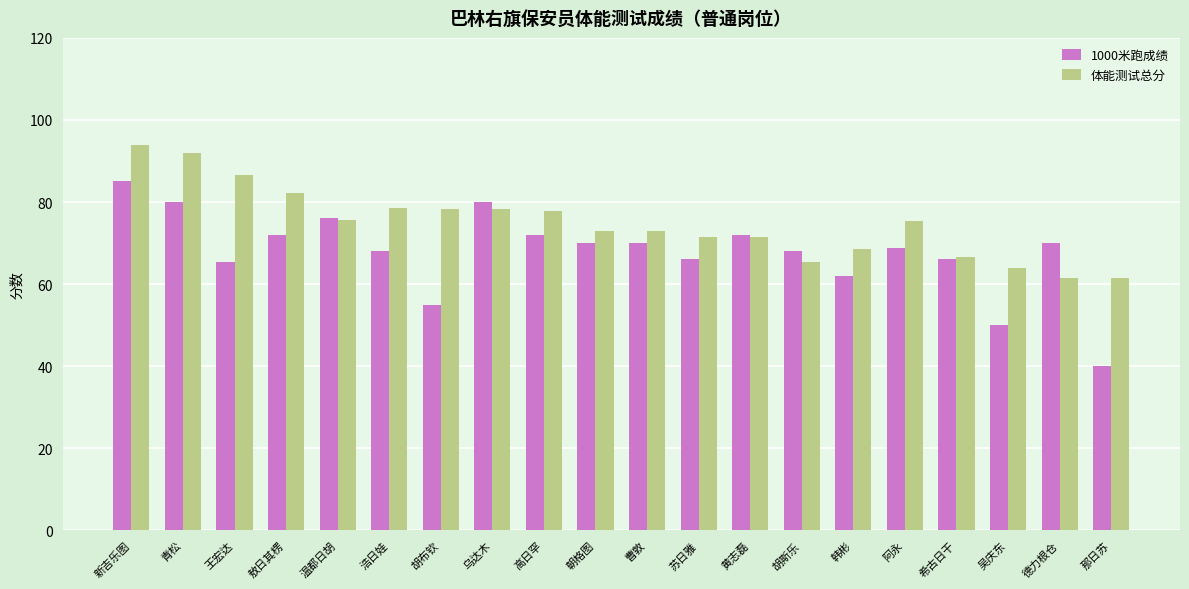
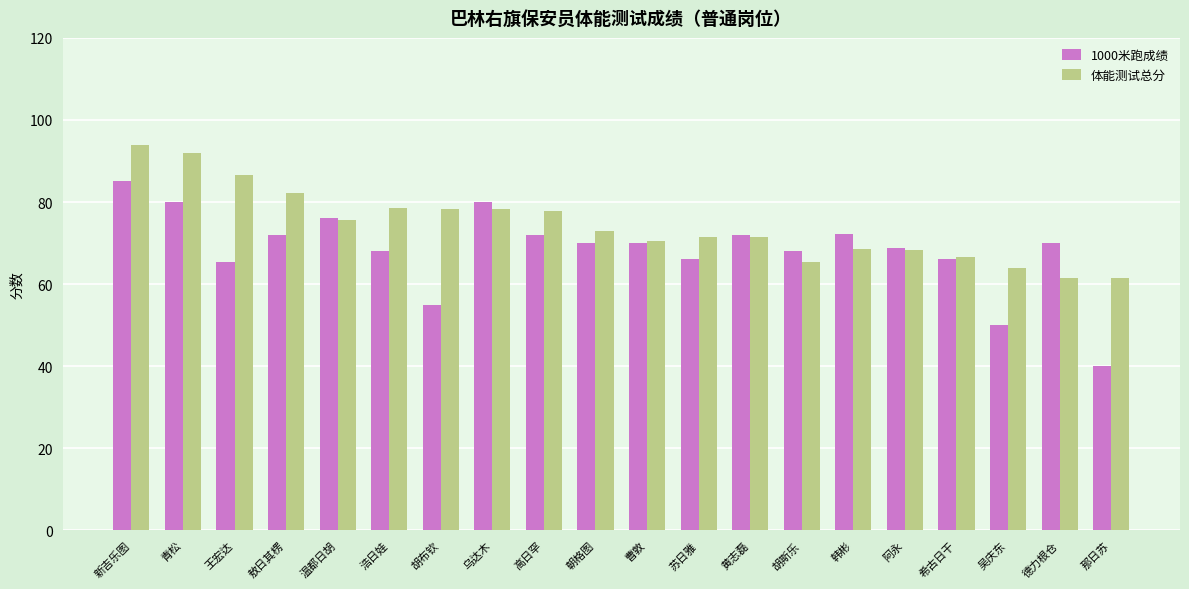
体能测试总分, 曹敦: 73 -> 70
1000米跑成绩, 韩彬: 62 -> 72
体能测试总分, 阿永: 75 -> 68
